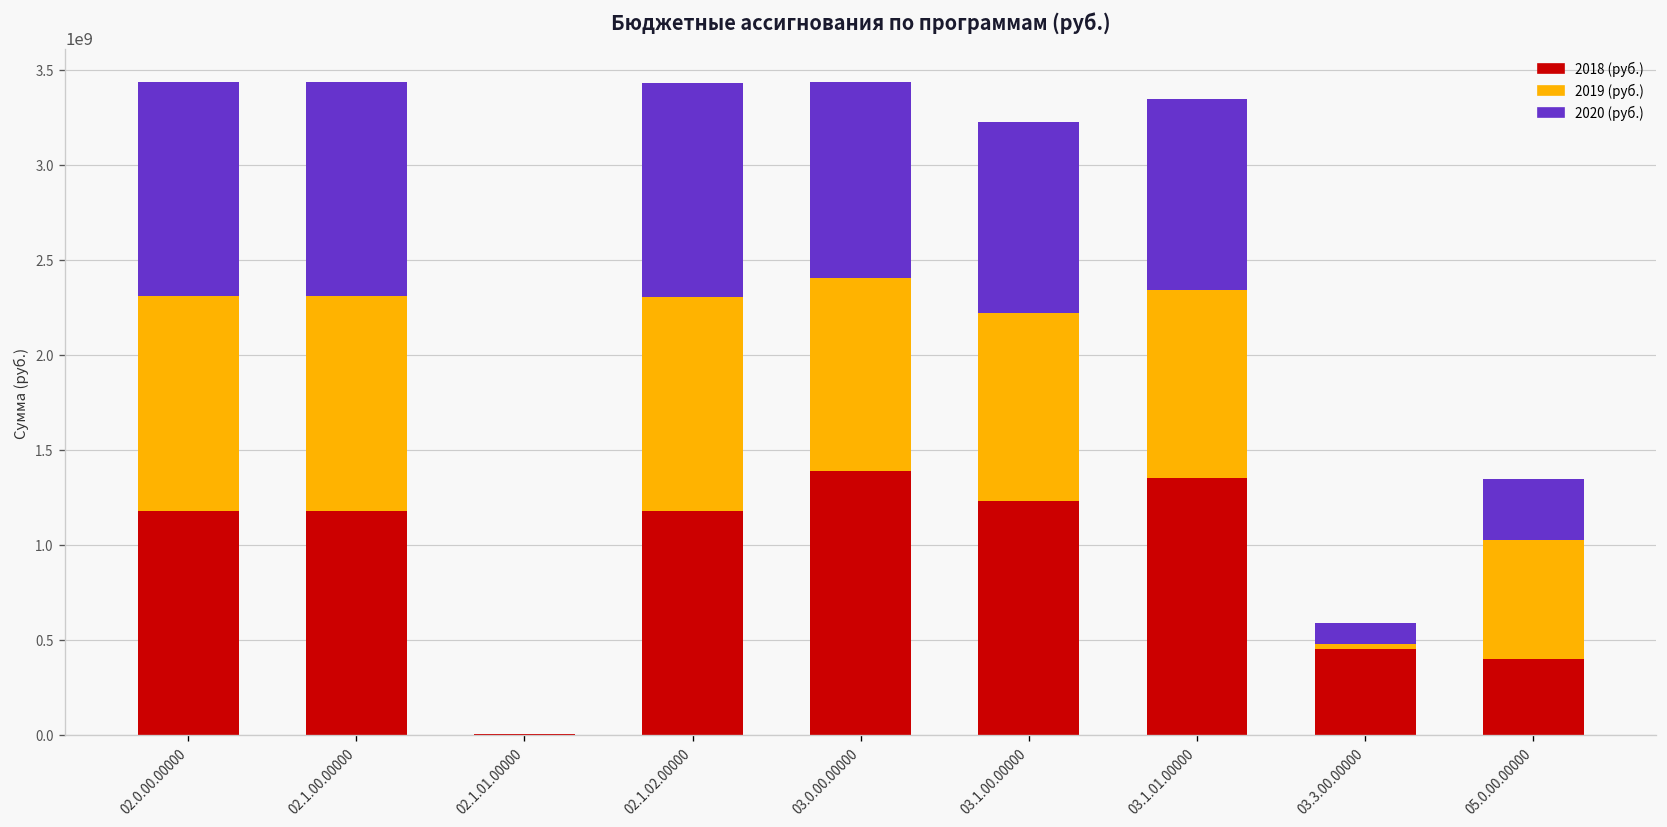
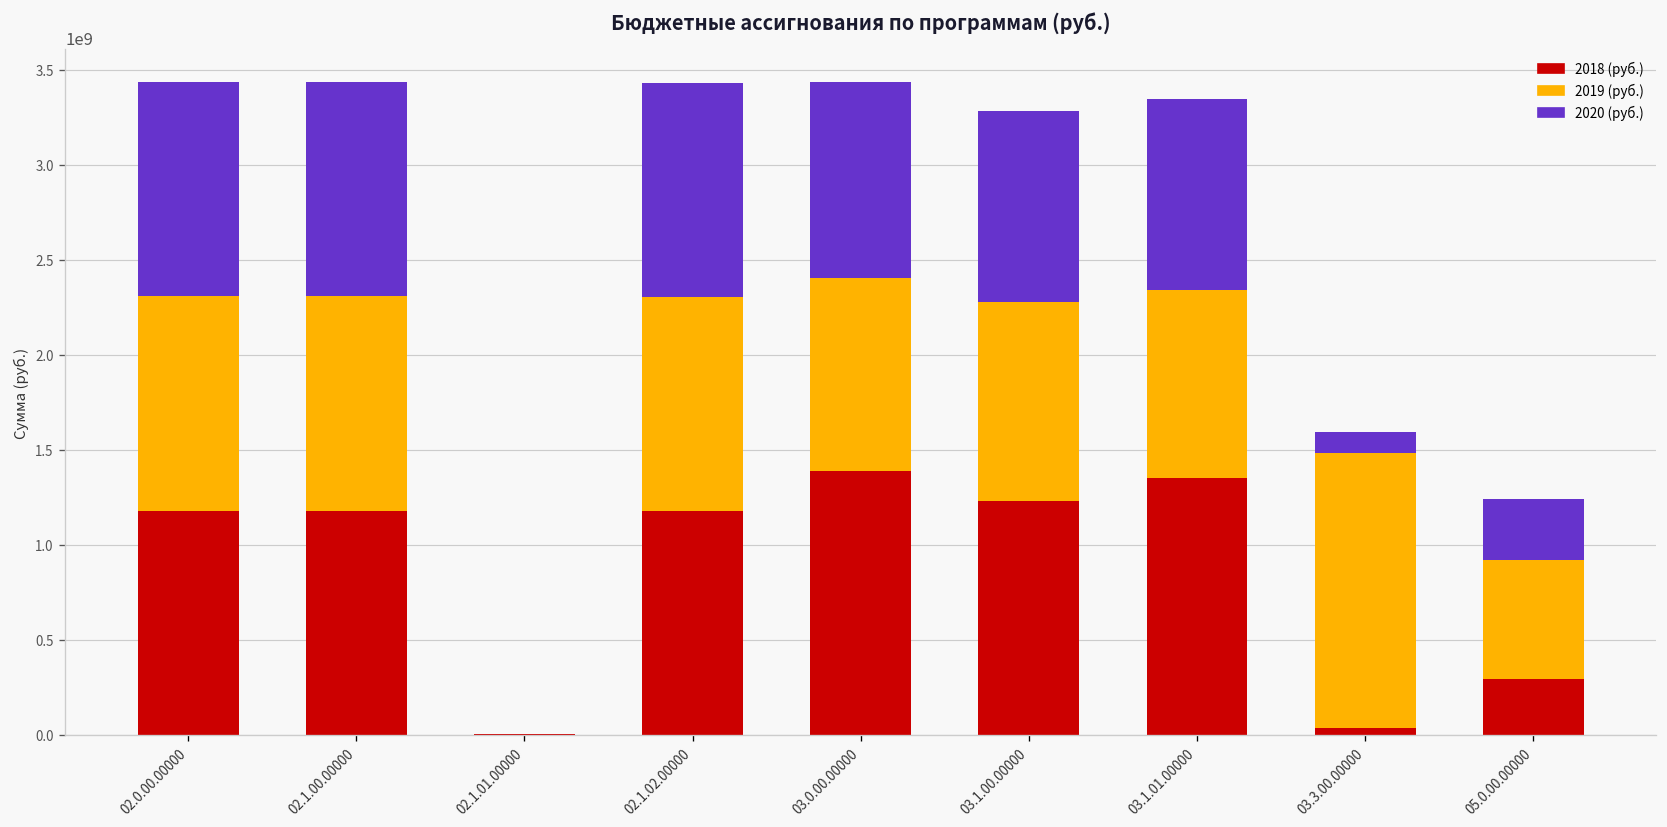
2019 (руб.), 03.1.00.00000: 990000000 -> 1050000000
2018 (руб.), 03.3.00.00000: 450000000 -> 40000000
2019 (руб.), 03.3.00.00000: 30000000 -> 1450000000
2018 (руб.), 05.0.00.00000: 400000000 -> 300000000
